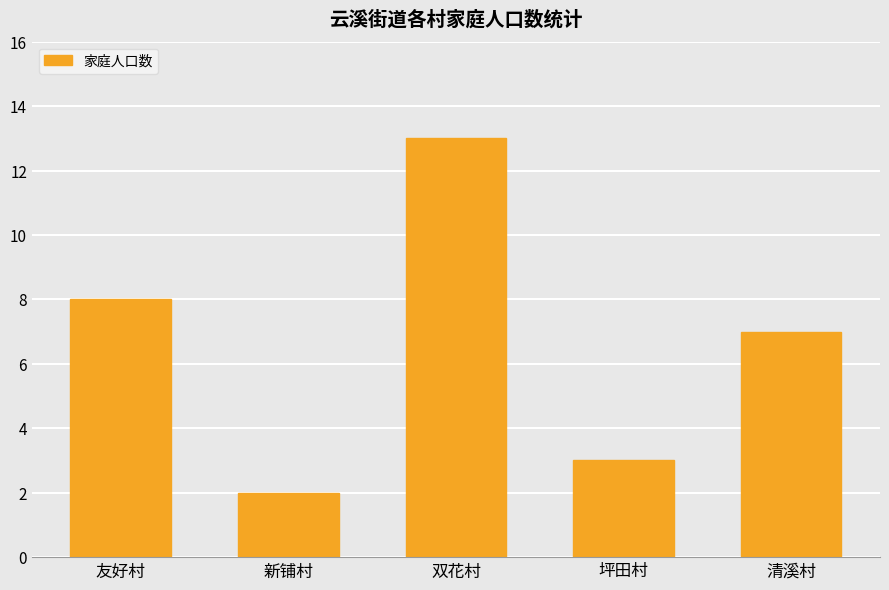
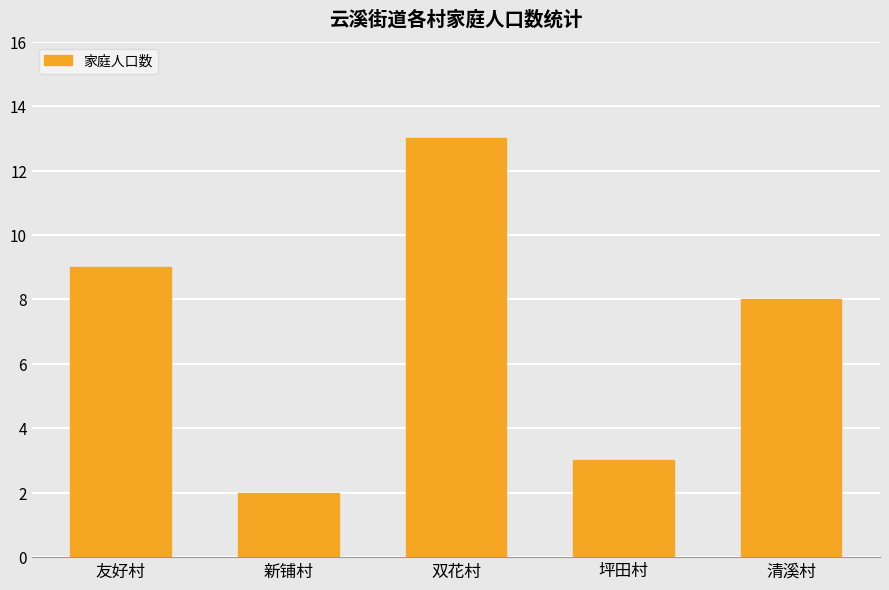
友好村: 8 -> 9
清溪村: 7 -> 8
